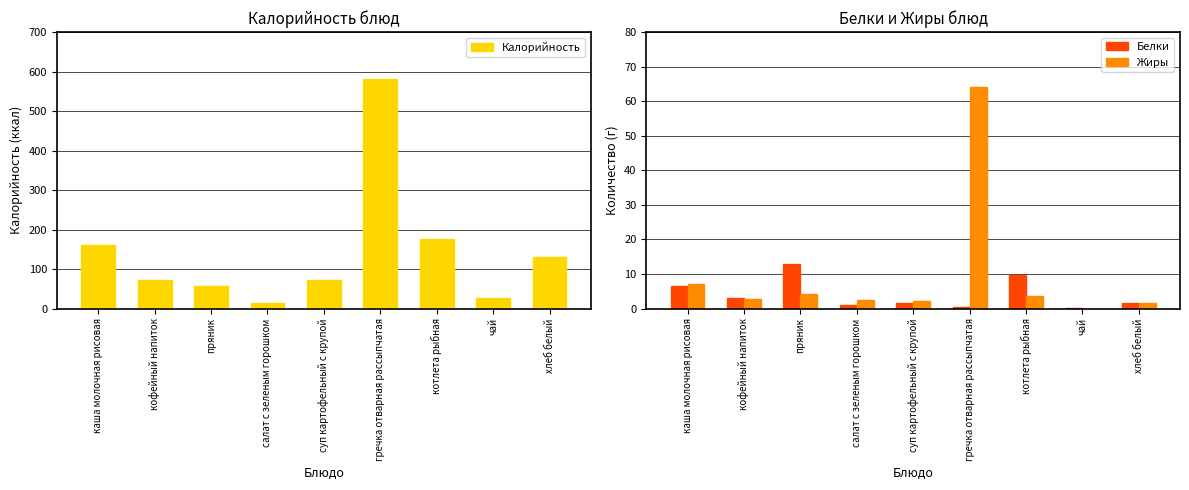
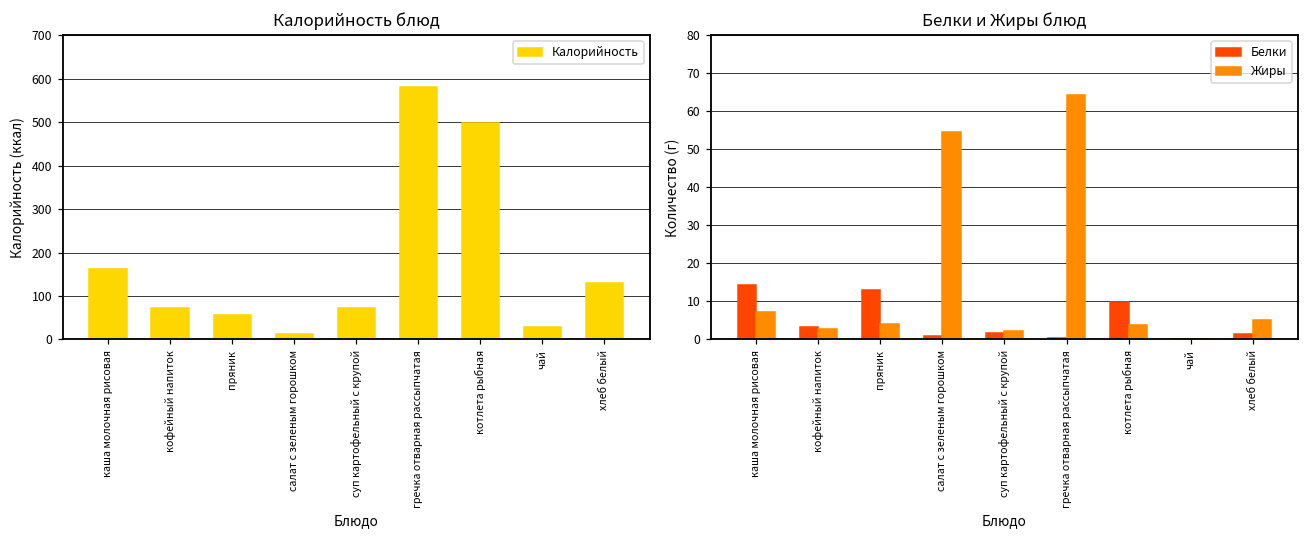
Калорийность блюд, котлета рыбная: 180 -> 500
Белки и Жиры блюд, Белки, каша молочная рисовая: 6 -> 14
Белки и Жиры блюд, Жиры, салат с зеленым горошком: 3 -> 55
Белки и Жиры блюд, Жиры, хлеб белый: 2 -> 5
